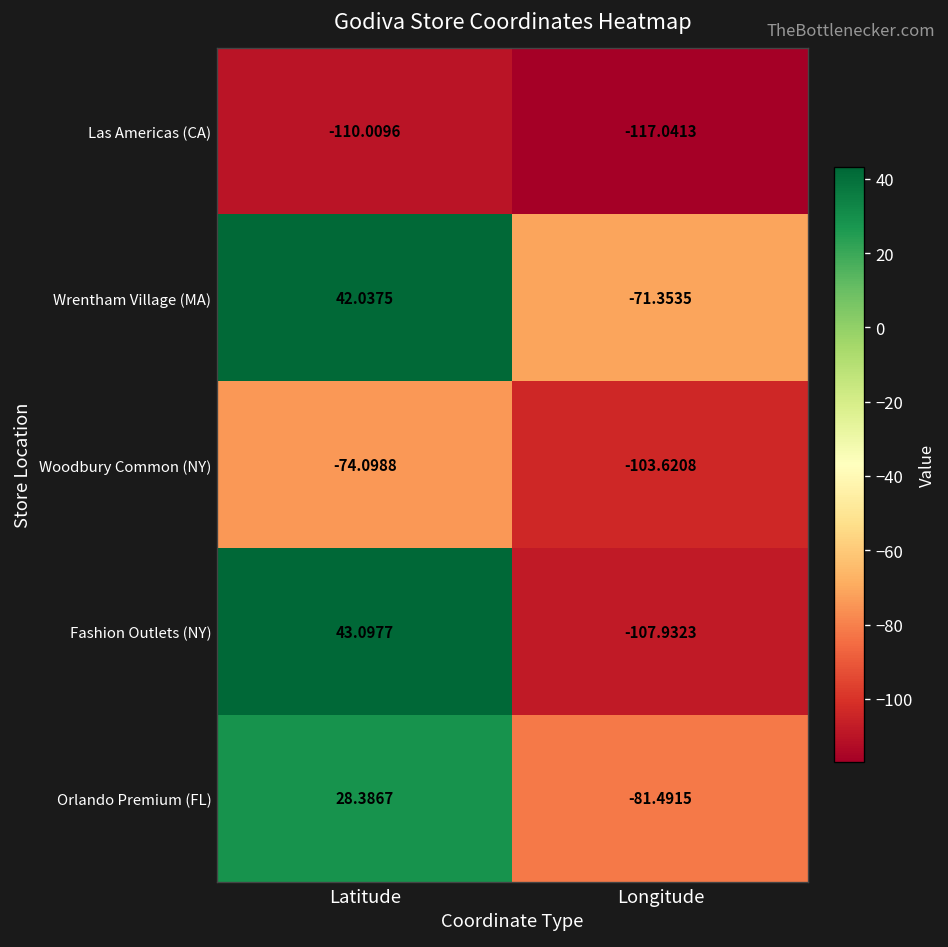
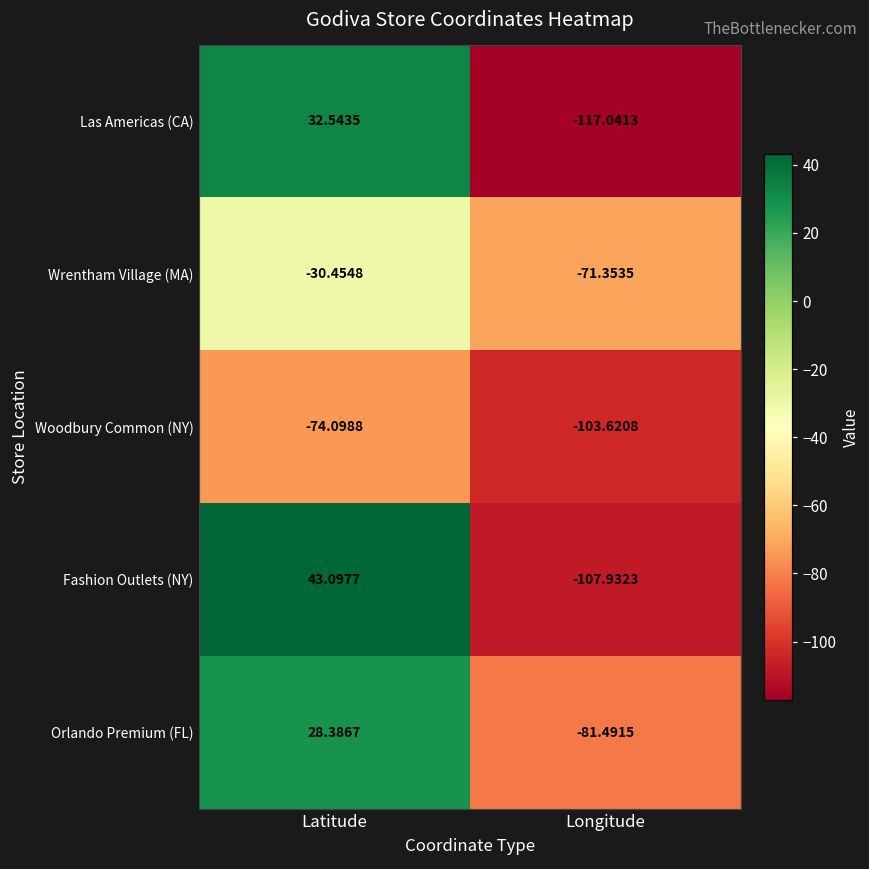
Las Americas (CA), Latitude: -110.0096 -> 32.5435
Wrentham Village (MA), Latitude: 42.0375 -> -30.4548
